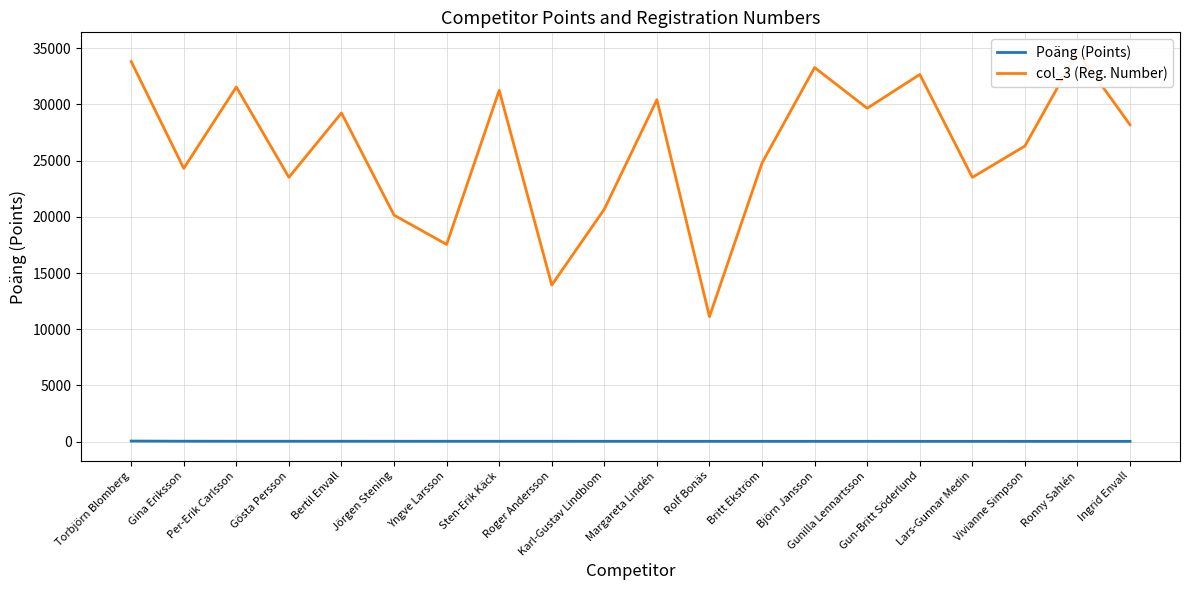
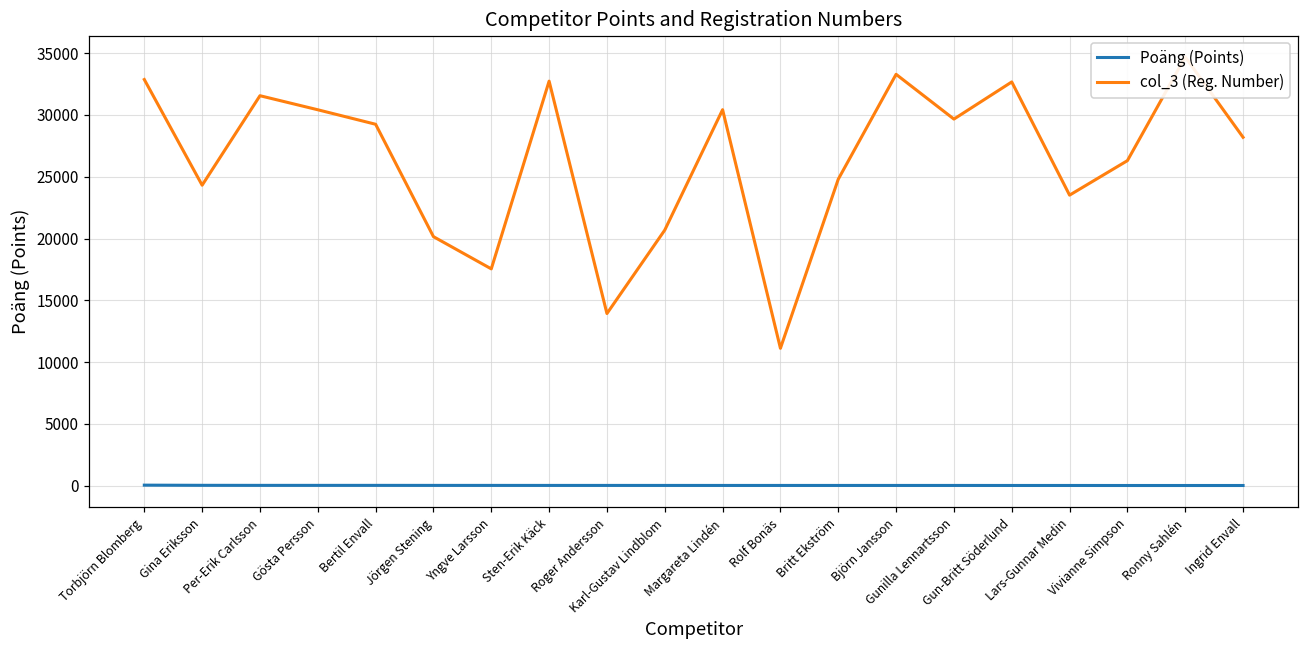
col_3 (Reg. Number), Torbjörn Blomberg: 33800 -> 32900
col_3 (Reg. Number), Gösta Persson: 23500 -> 30400
col_3 (Reg. Number), Sten-Erik Käck: 31300 -> 32700
